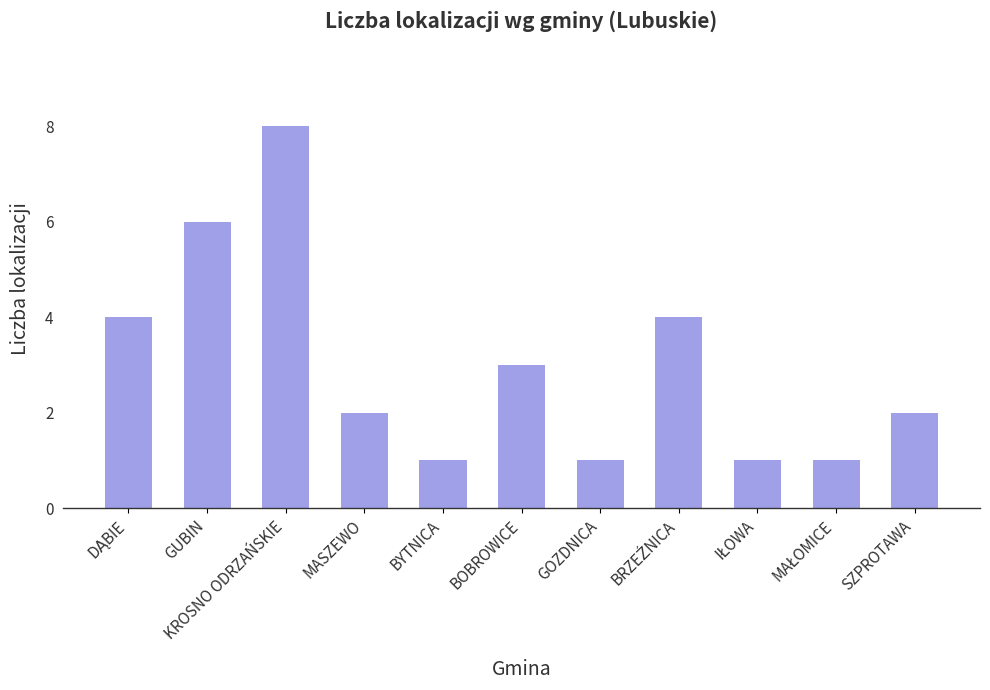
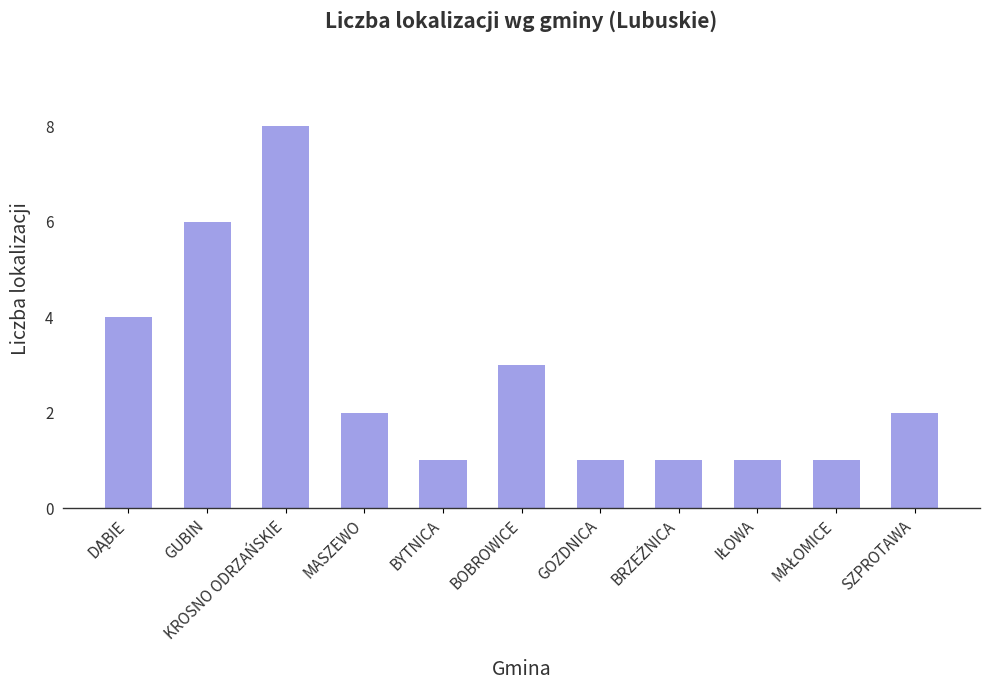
BRZEŹNICA: 4 -> 1
